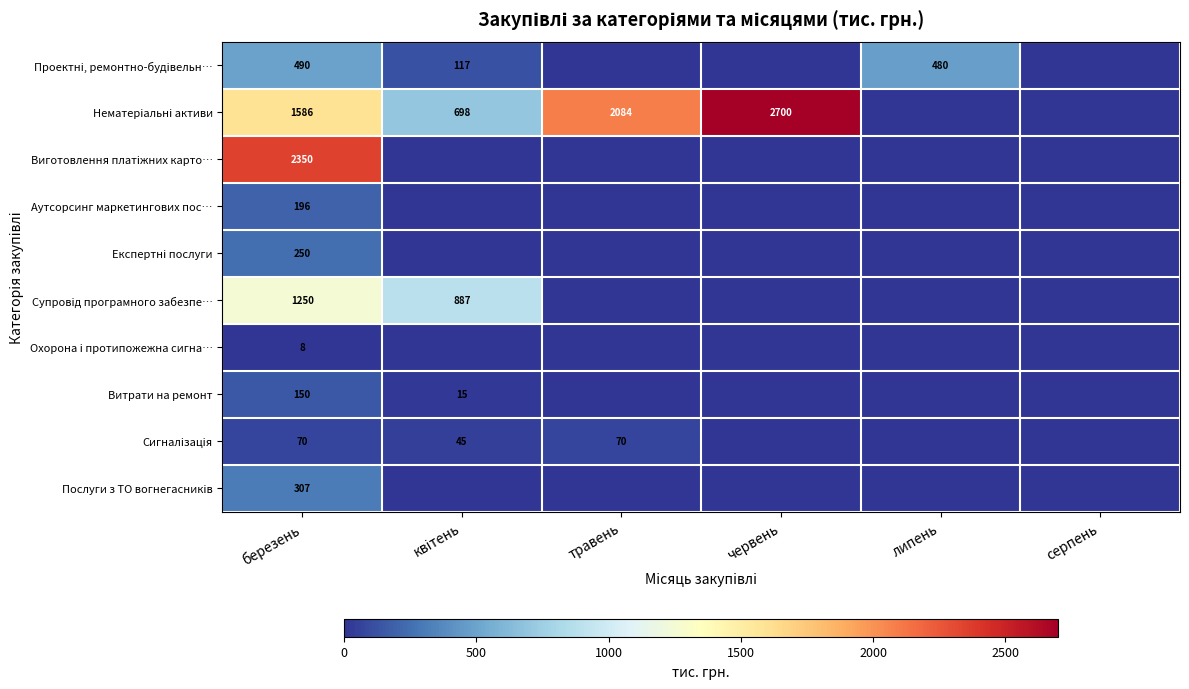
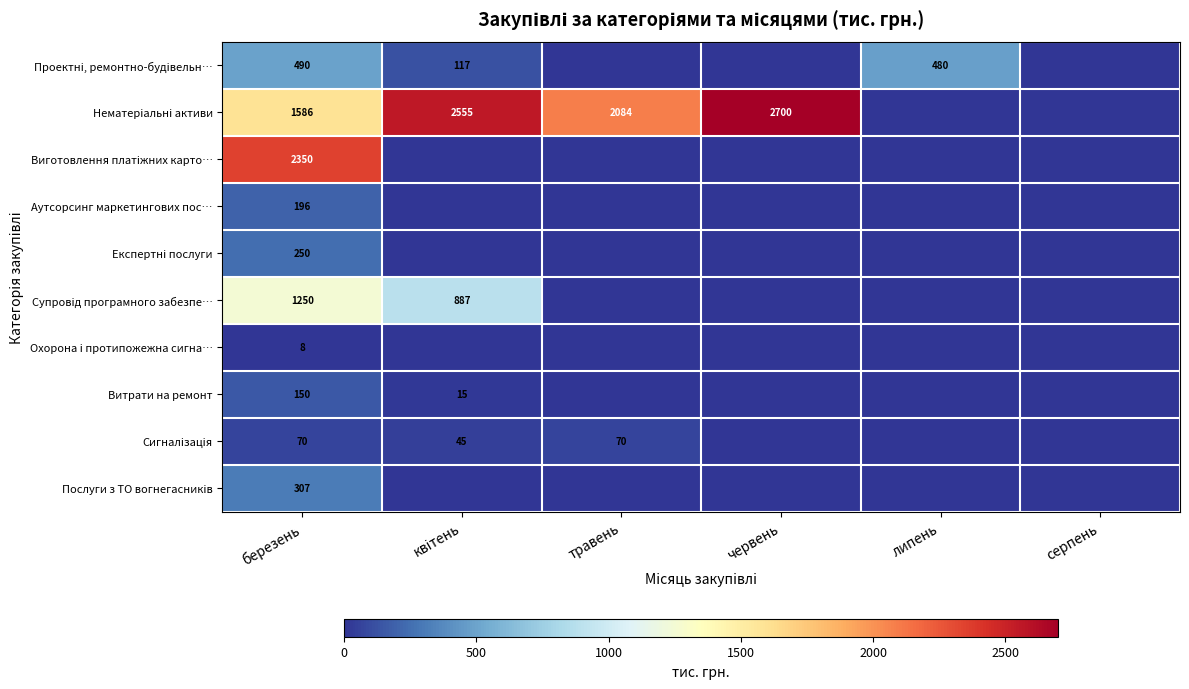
Нематеріальні активи, квітень: 698 -> 2555
